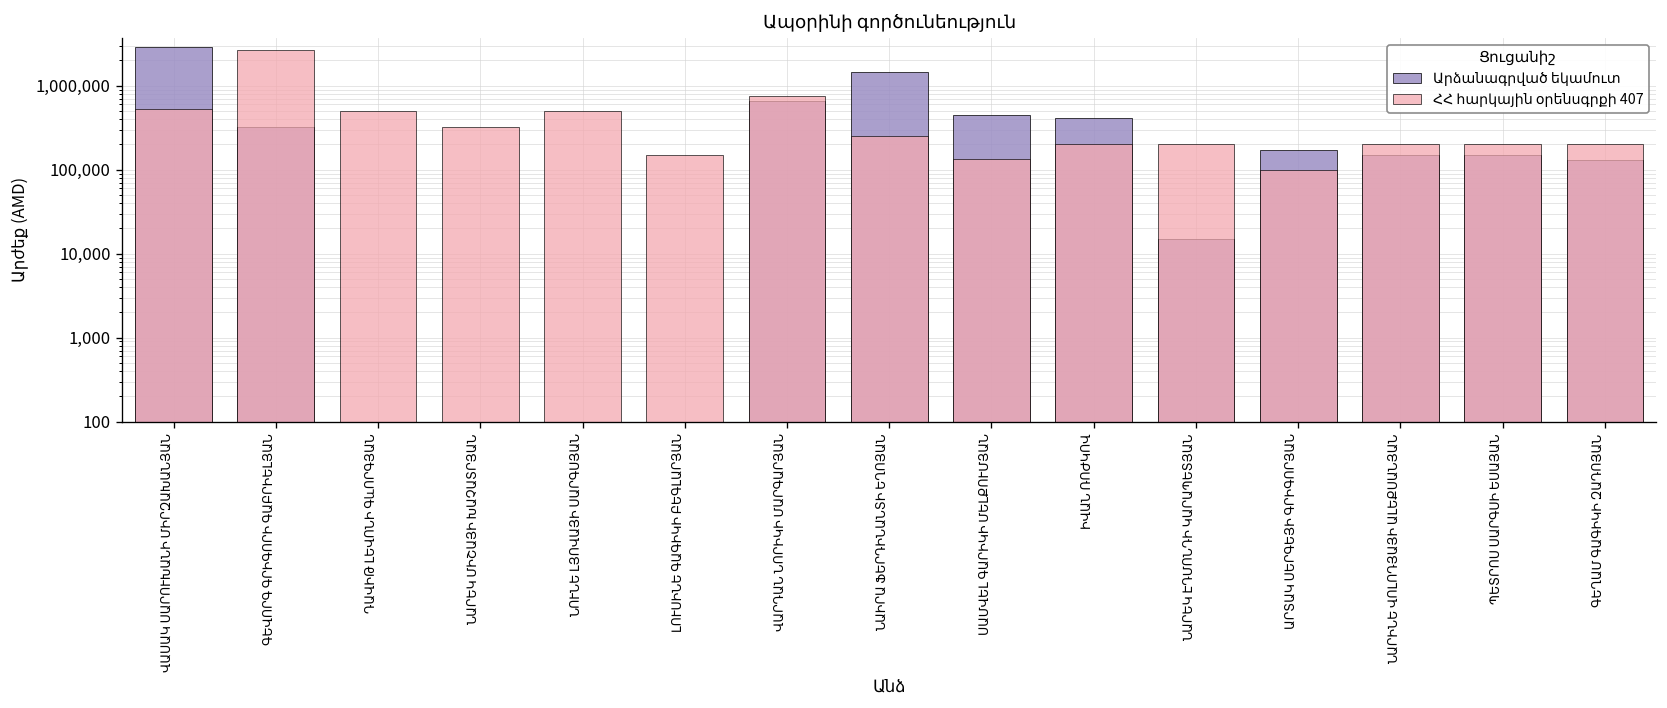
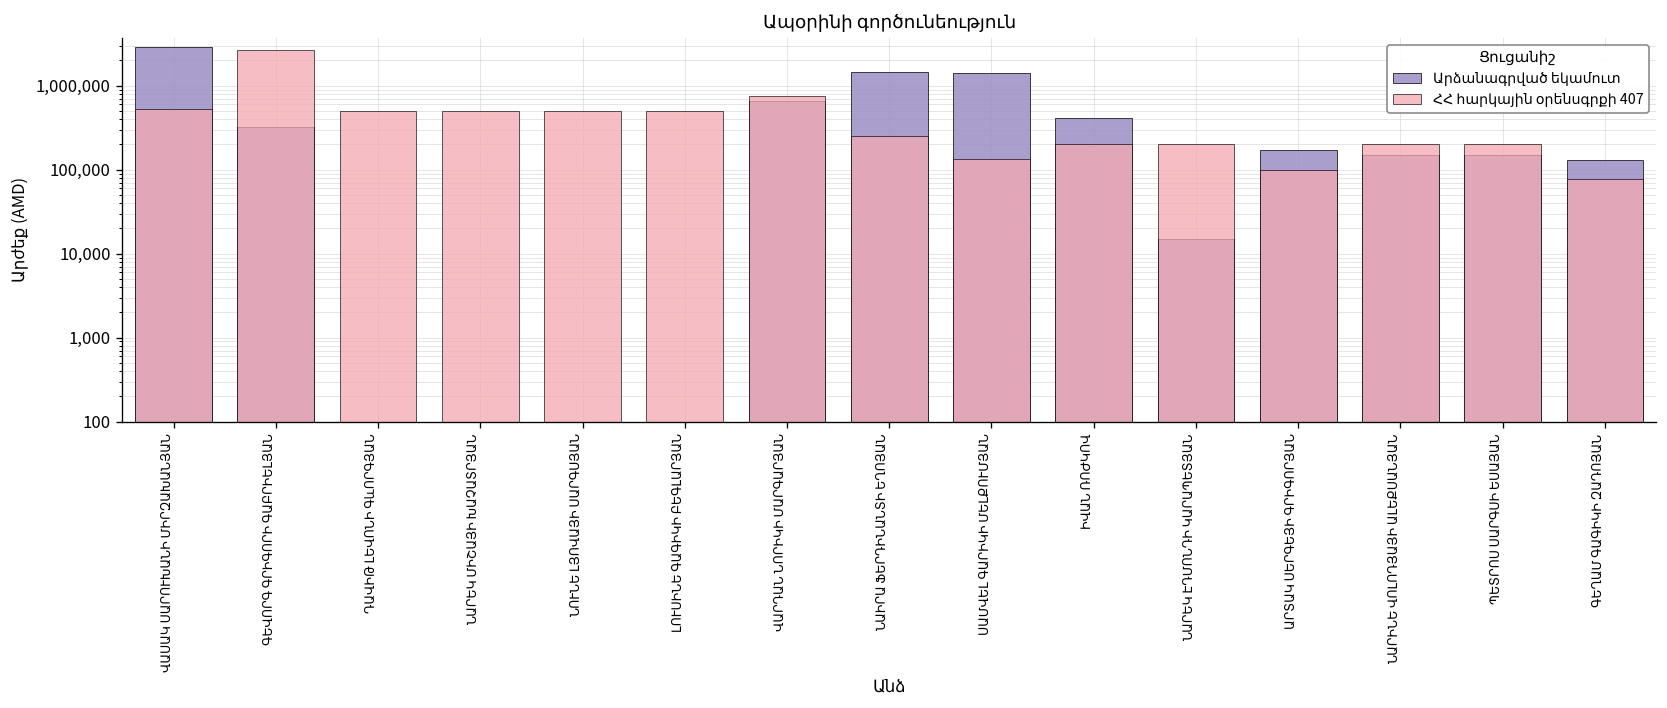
ՀՀ հարկային օրենսգրքի 407, ՆԱՐԵԿ ՄԻՇԱՅԻ ԽԱՉԱՏՐՅԱՆ: 300,000 -> 500,000
ՀՀ հարկային օրենսգրքի 407, ԼՈՒՍԻՆԵ ԳԱԳԻԿԻ ԲԵԳԼԱՐՅԱՆ: 150,000 -> 500,000
Արձանագրված եկամուտ, ՍԱՄՎԵԼ ԳԱՐԻԿԻ ՄԵԼՔՈՒՄՅԱՆ: 500,000 -> 1,400,000
ՀՀ հարկային օրենսգրքի 407, ԳԵՂԱՄ ԳԱԳԻԿԻ ԶԱԴՈՅԱՆ: 200,000 -> 80,000
